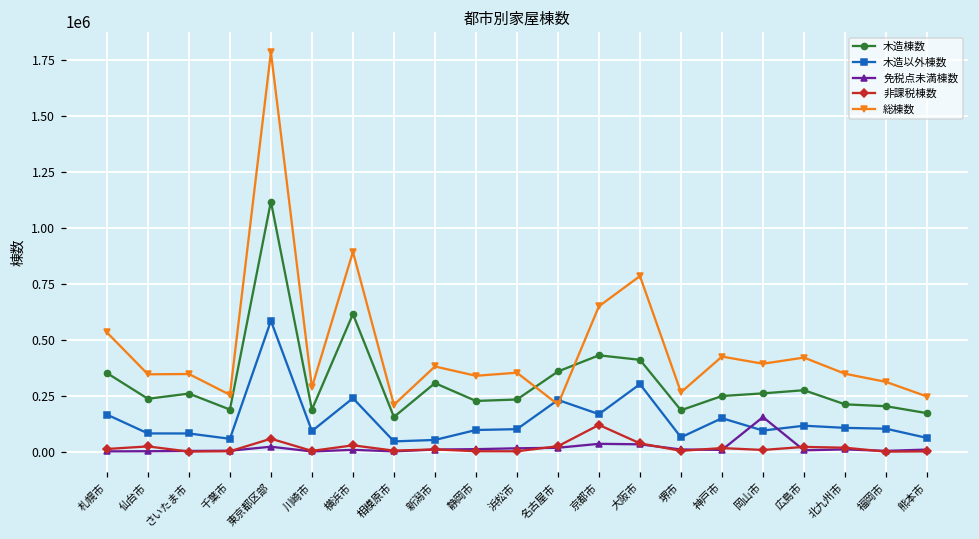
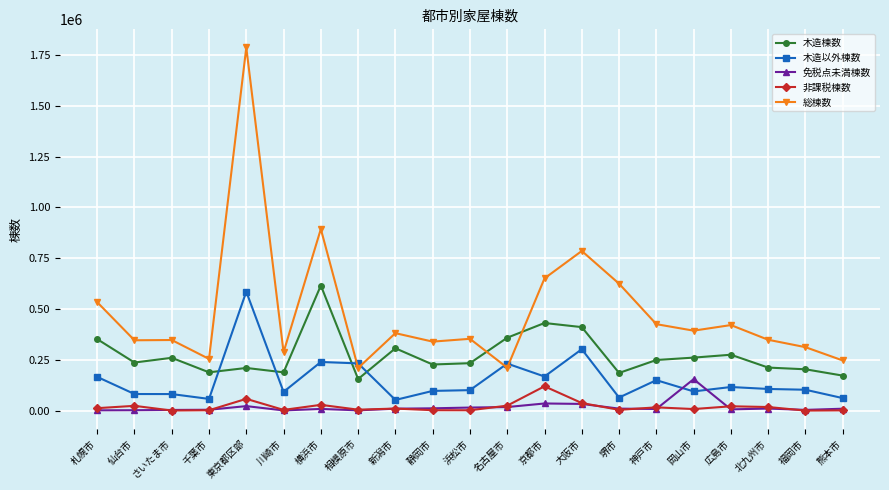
木造棟数, 東京都区部: 1120000 -> 210000
木造以外棟数, 相模原市: 50000 -> 230000
総棟数, 堺市: 270000 -> 620000
